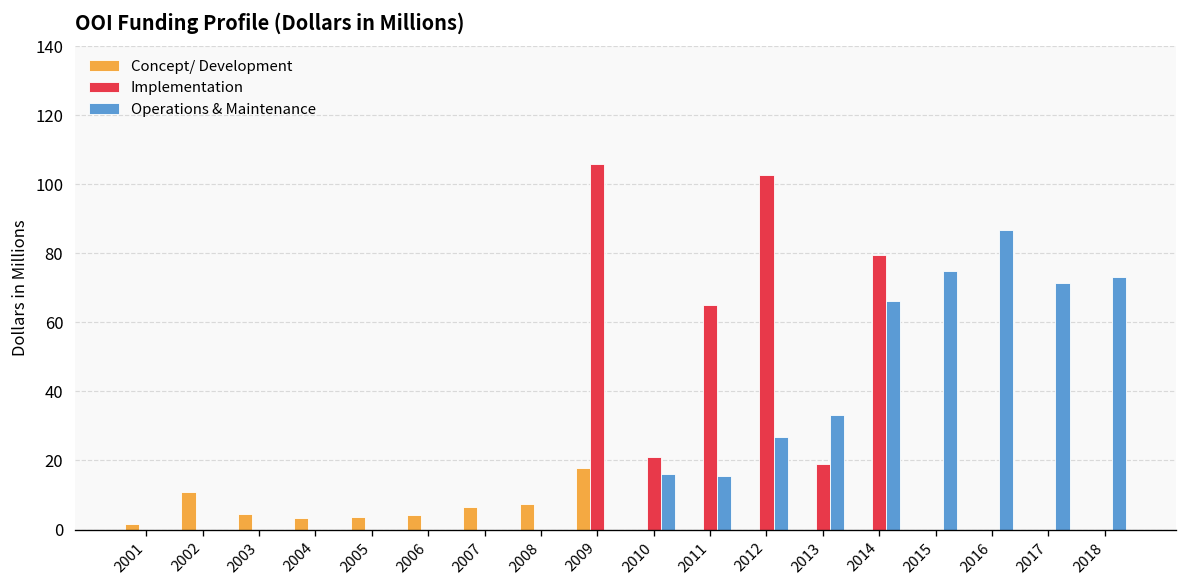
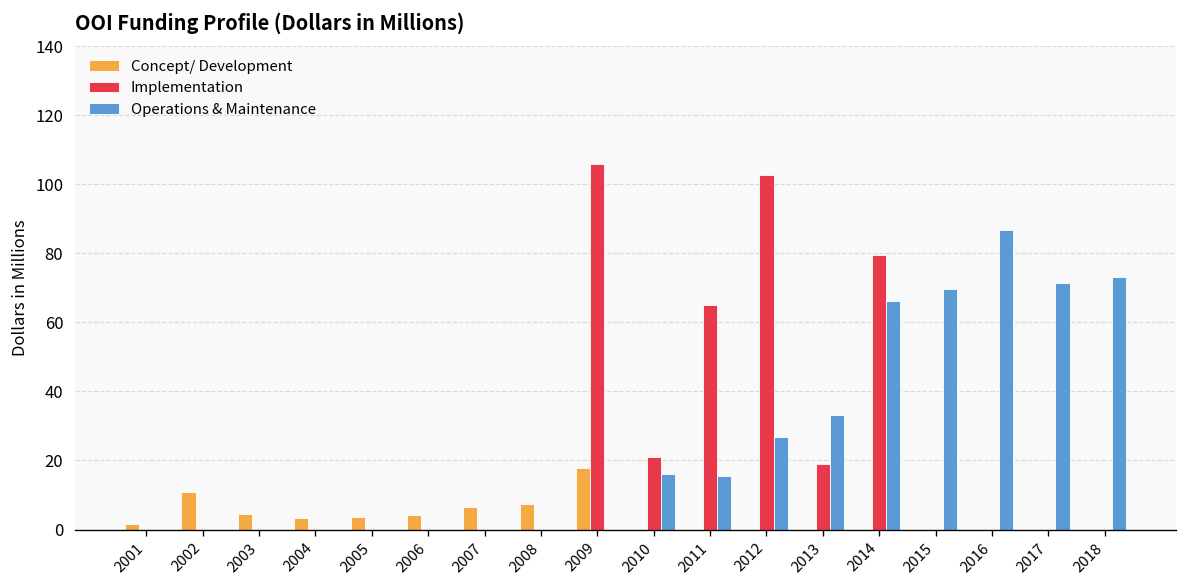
Operations & Maintenance, 2015: 75 -> 70
